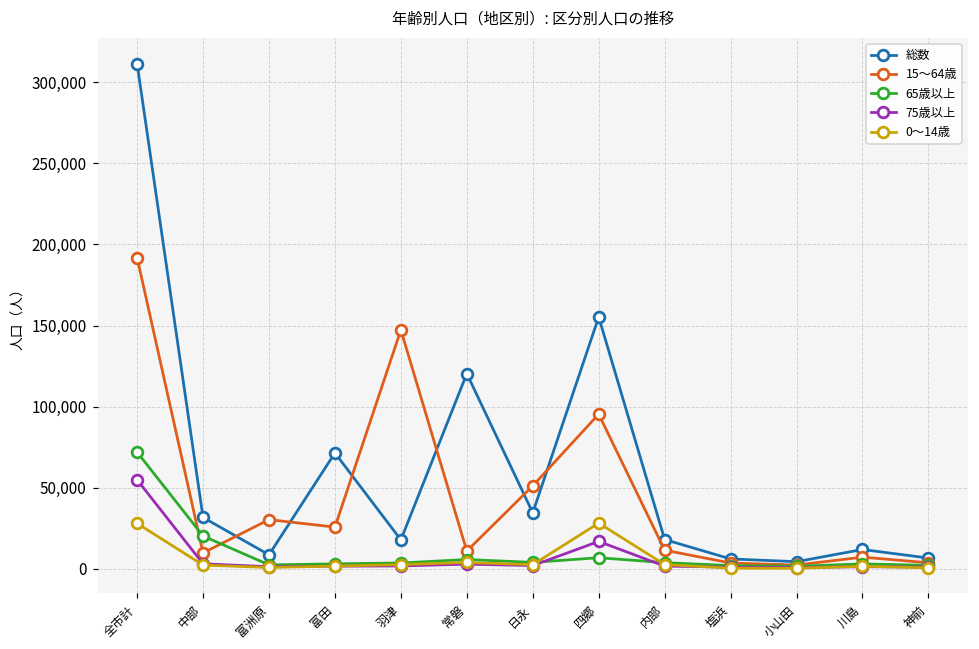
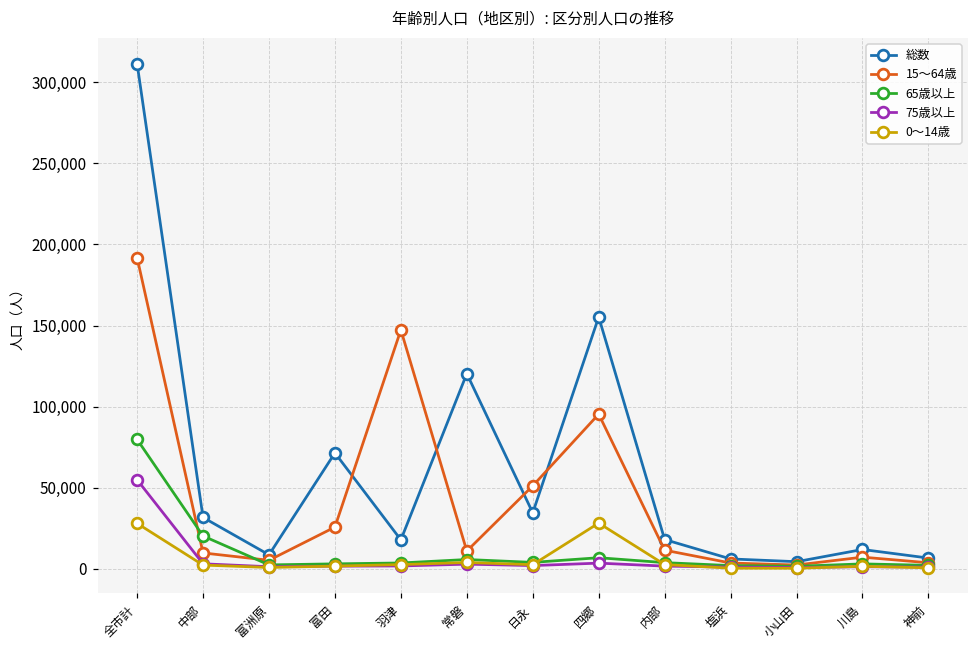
65歳以上, 全市計: 72,000 -> 80,000
15～64歳, 富洲原: 30,000 -> 5,000
75歳以上, 四郷: 17,000 -> 4,000
